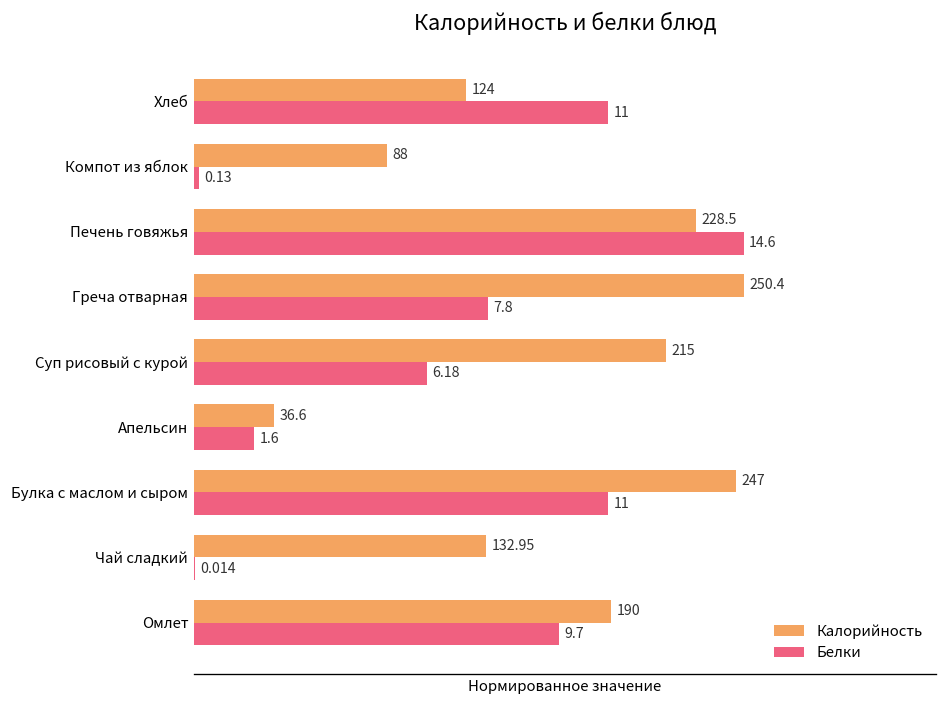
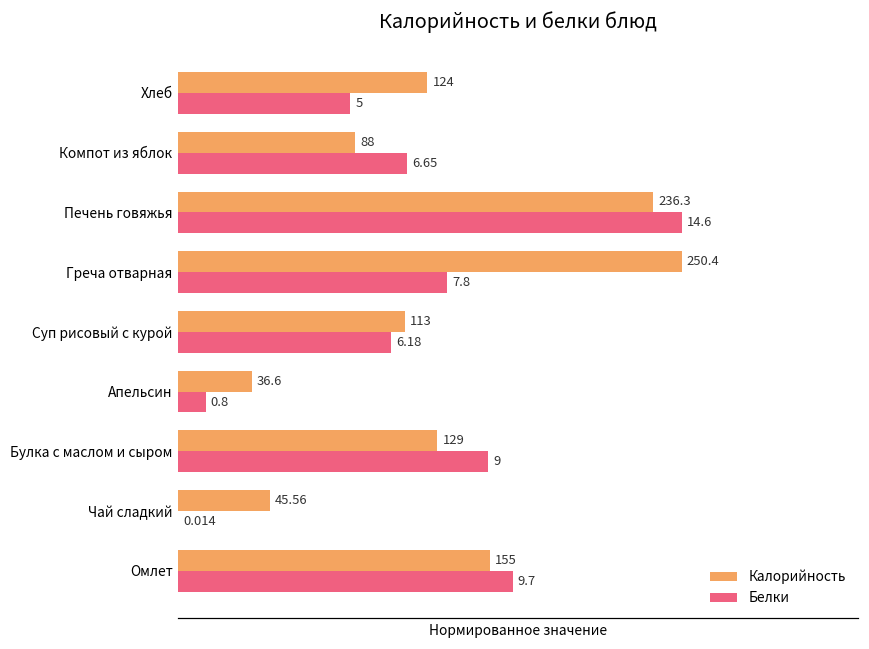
Белки, Хлеб: 11 -> 5
Белки, Компот из яблок: 0.13 -> 6.65
Калорийность, Печень говяжья: 228.5 -> 236.3
Калорийность, Суп рисовый с курой: 215 -> 113
Белки, Апельсин: 1.6 -> 0.8
Калорийность, Булка с маслом и сыром: 247 -> 129
Белки, Булка с маслом и сыром: 11 -> 9
Калорийность, Чай сладкий: 132.95 -> 45.56
Калорийность, Омлет: 190 -> 155
